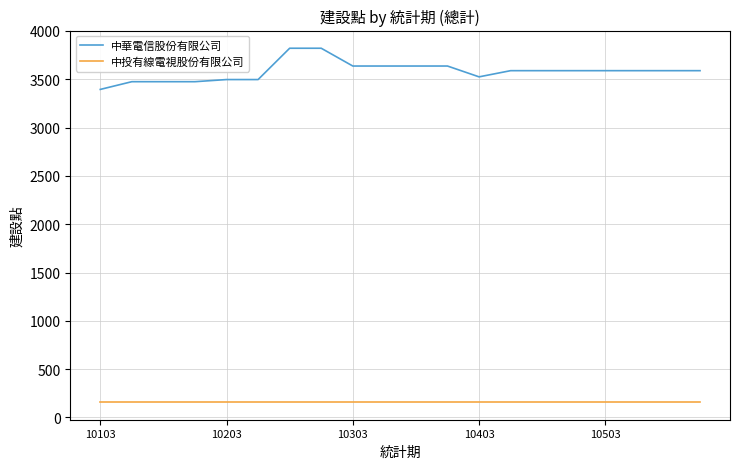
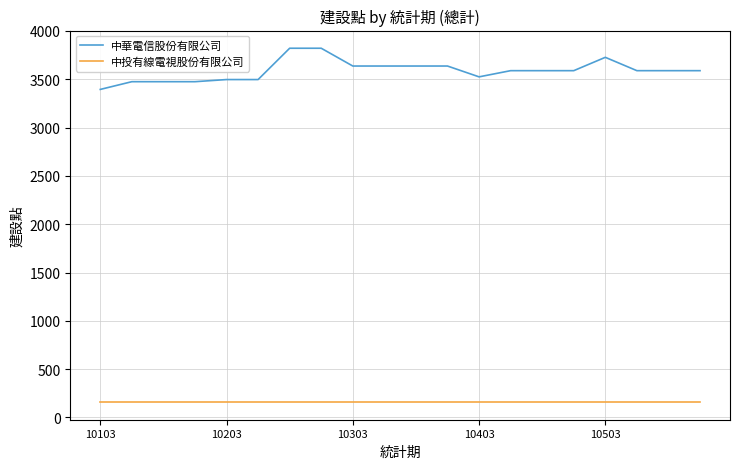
中華電信股份有限公司, 10503: 3600 -> 3700
